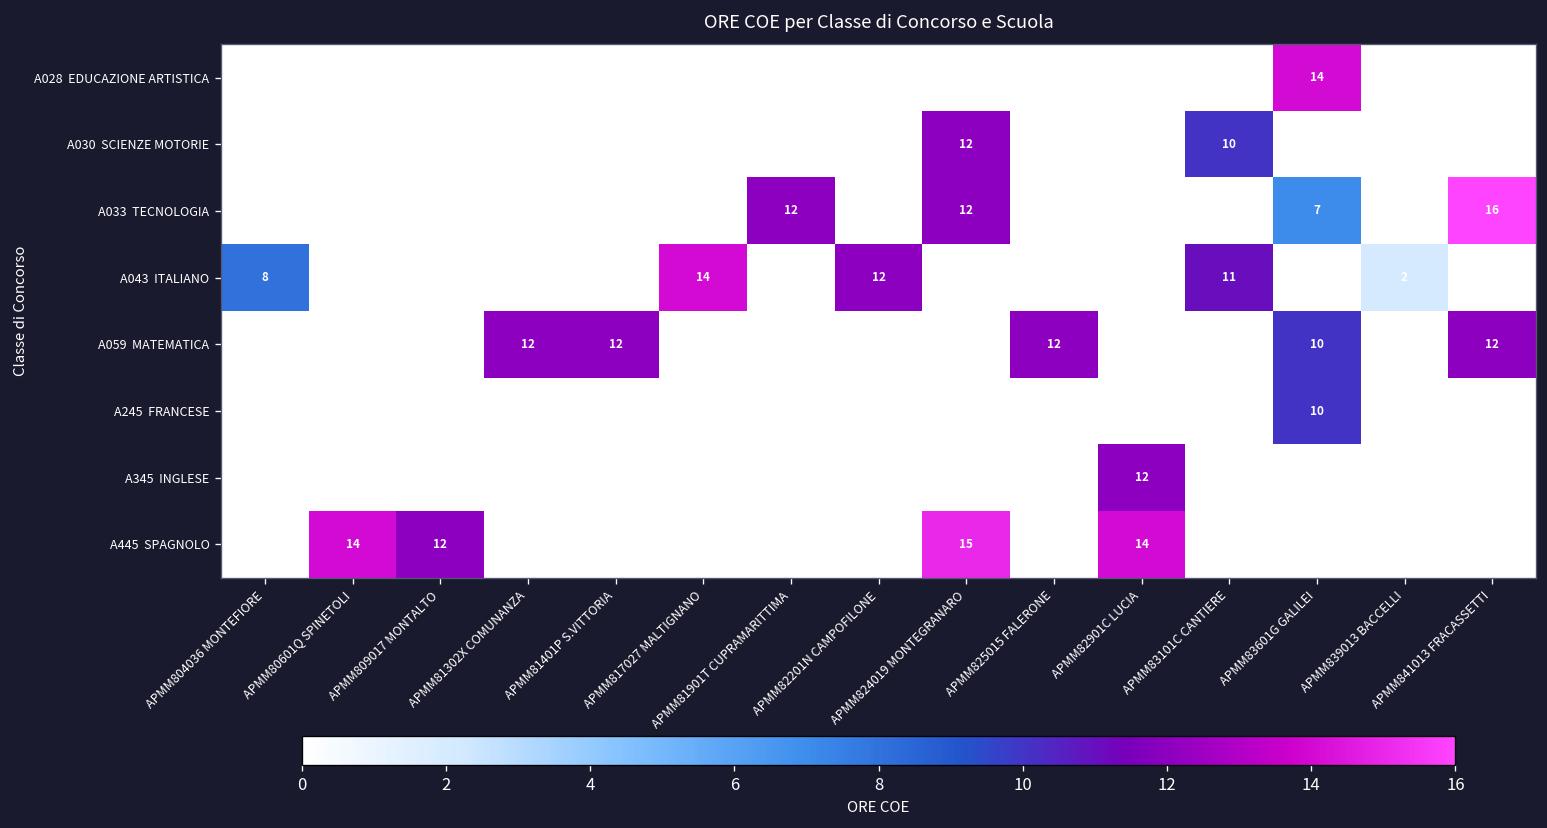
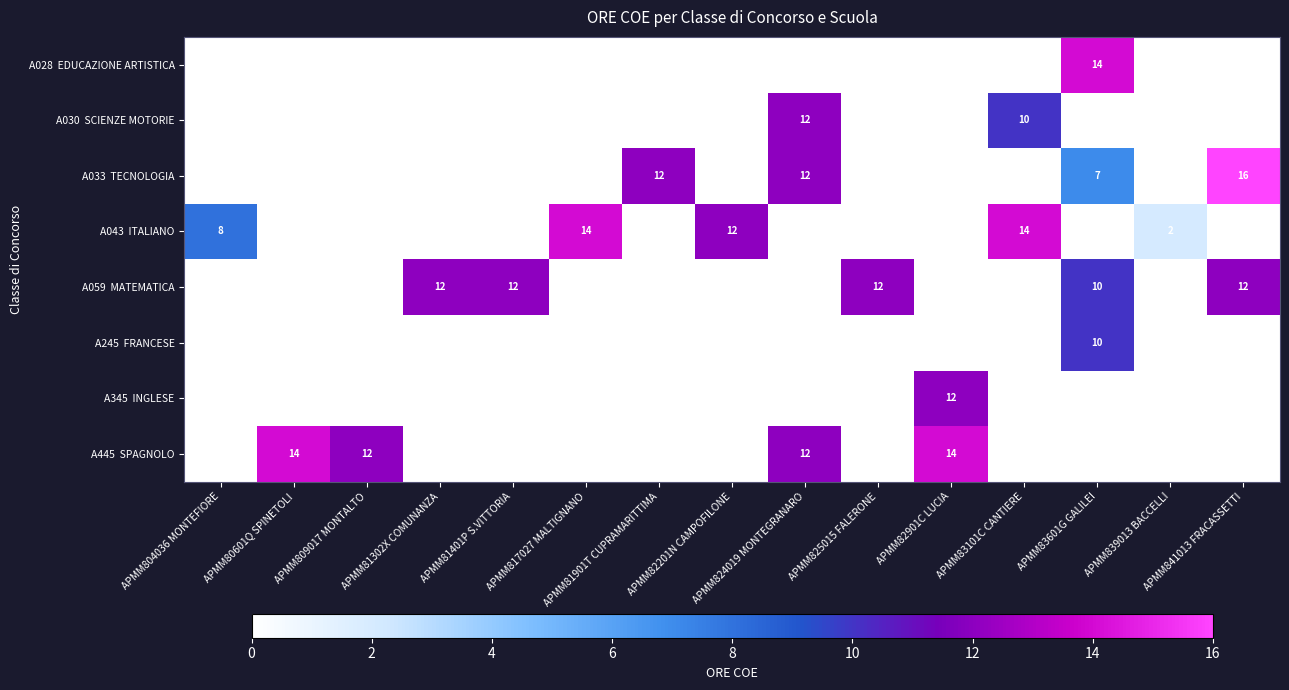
A043 ITALIANO, APMM83101C CANTIERE: 11 -> 14
A445 SPAGNOLO, APMM824019 MONTEGRANARO: 15 -> 12
